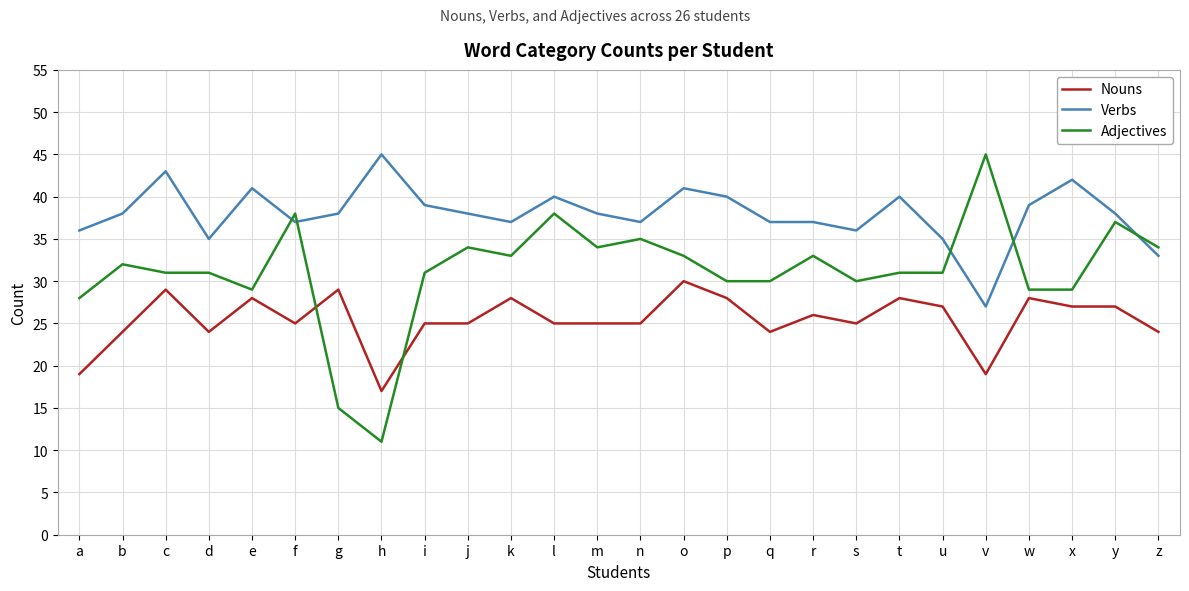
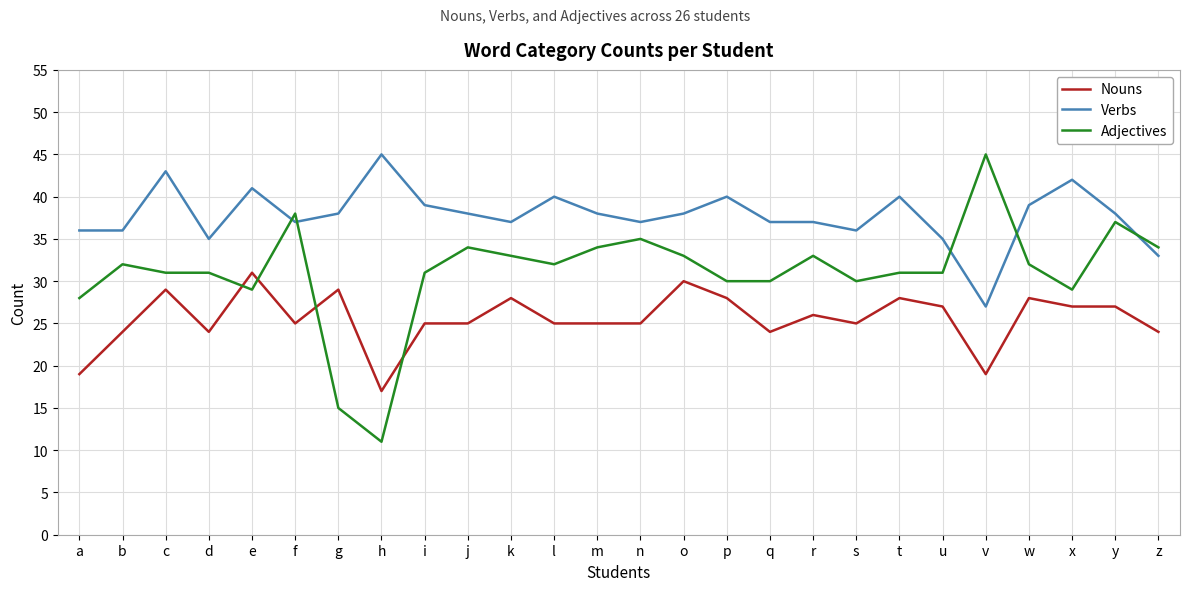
Verbs, b: 38 -> 36
Nouns, e: 28 -> 31
Adjectives, l: 38 -> 32
Verbs, o: 41 -> 38
Adjectives, w: 29 -> 32
